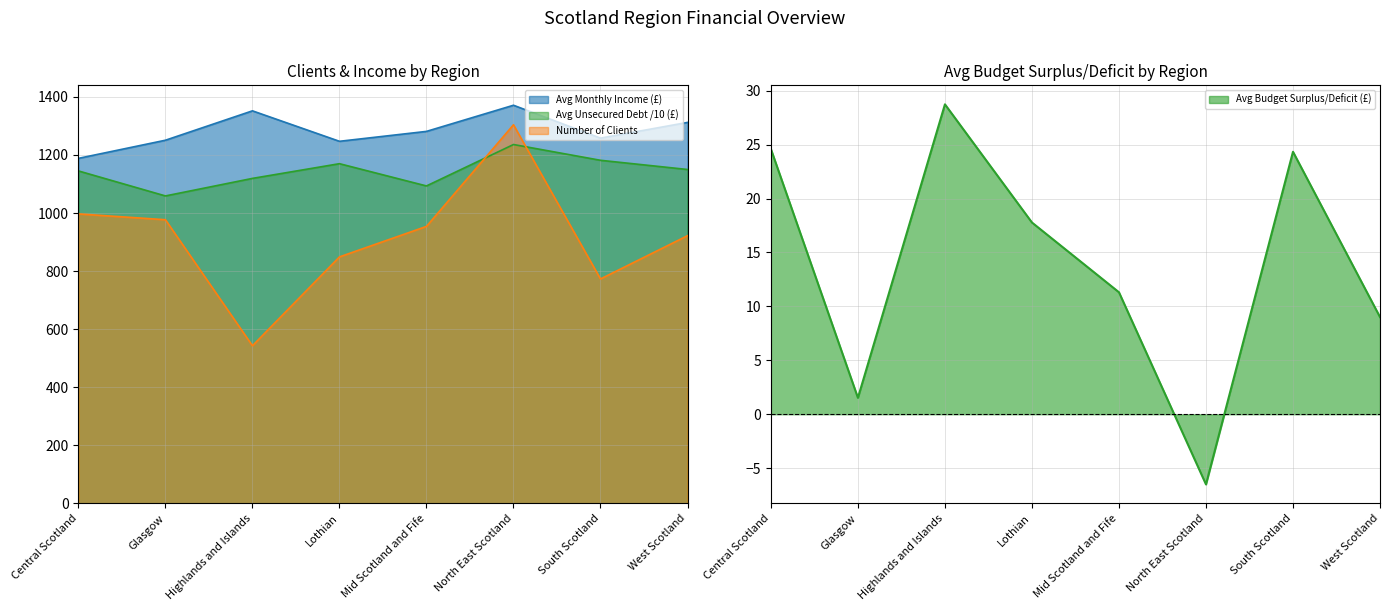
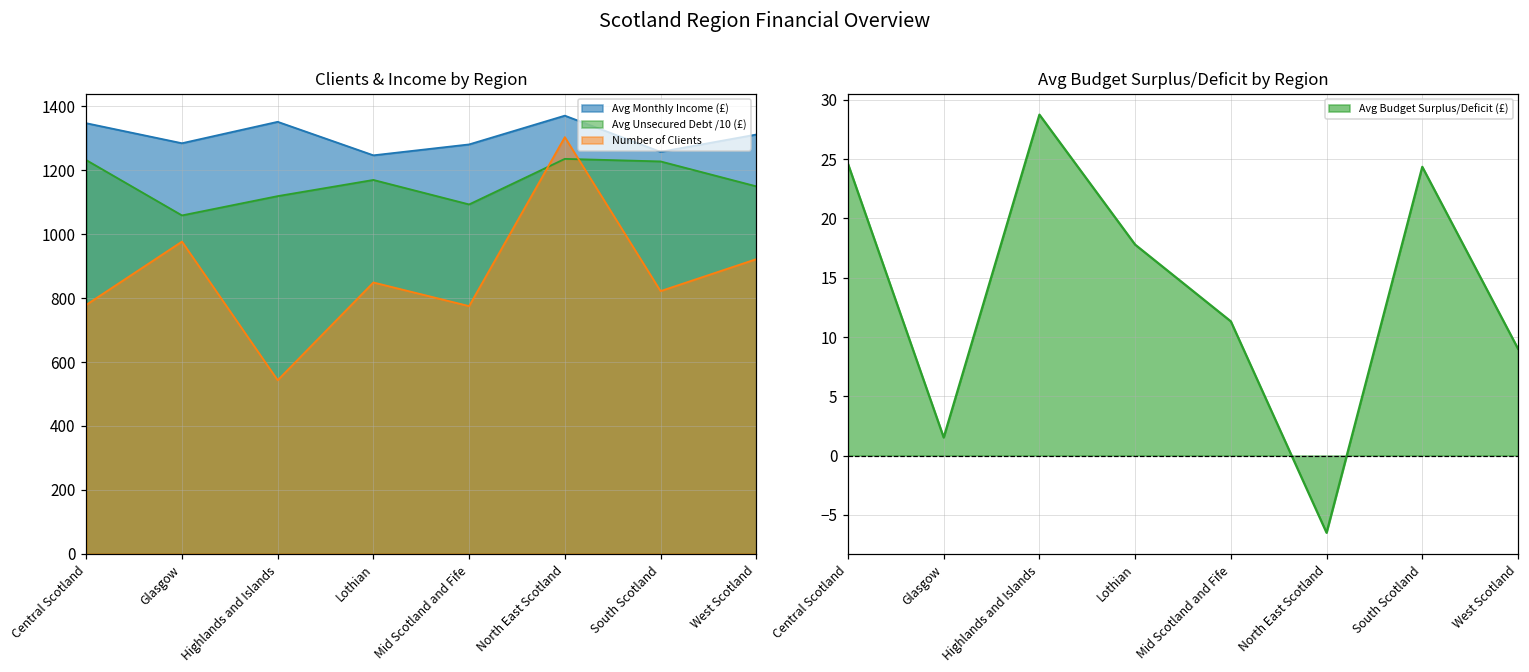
Clients & Income by Region, Avg Monthly Income (£), Central Scotland: 1190 -> 1350
Clients & Income by Region, Avg Unsecured Debt /10 (£), Central Scotland: 1150 -> 1230
Clients & Income by Region, Number of Clients, Central Scotland: 1000 -> 780
Clients & Income by Region, Avg Monthly Income (£), Glasgow: 1250 -> 1280
Clients & Income by Region, Number of Clients, Mid Scotland and Fife: 950 -> 780
Clients & Income by Region, Avg Unsecured Debt /10 (£), South Scotland: 1180 -> 1230
Clients & Income by Region, Number of Clients, South Scotland: 770 -> 820
